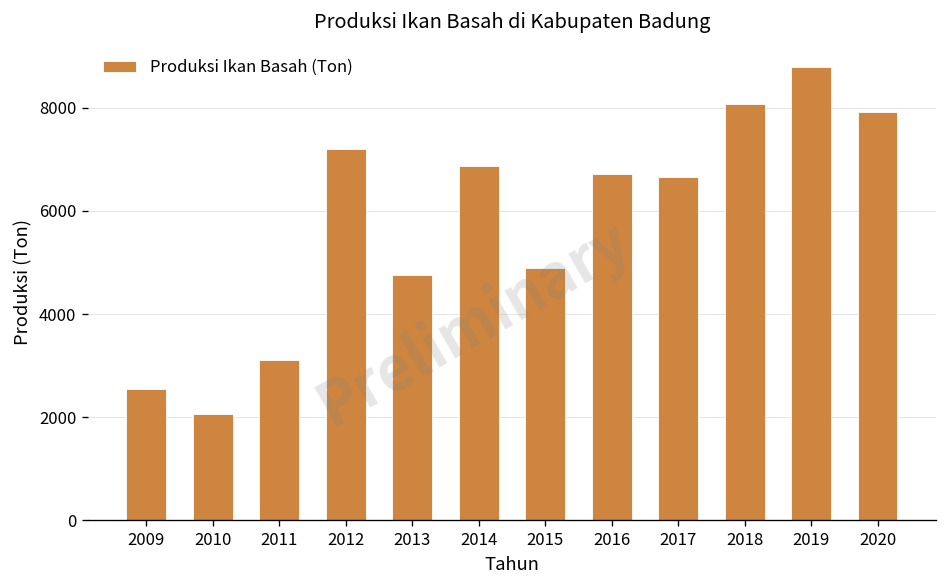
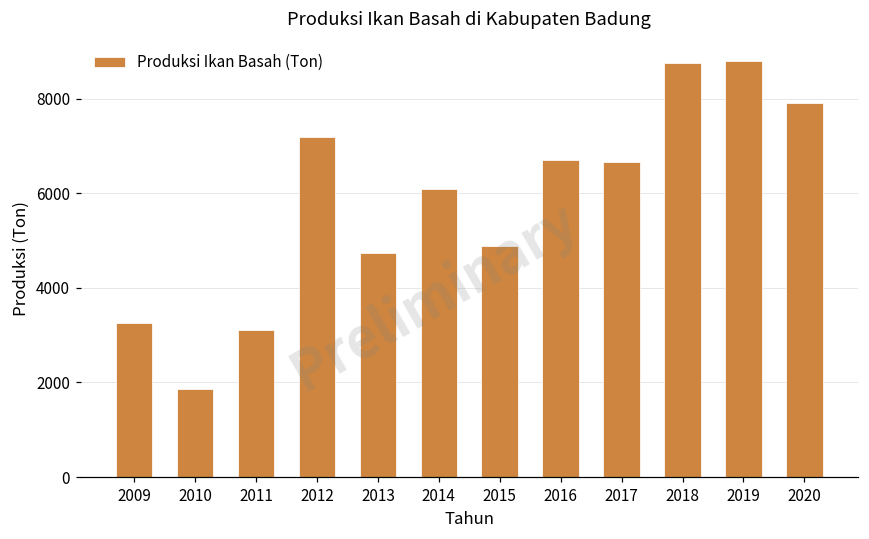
2009: 2500 -> 3200
2010: 2100 -> 1900
2014: 6900 -> 6100
2018: 8100 -> 8800
